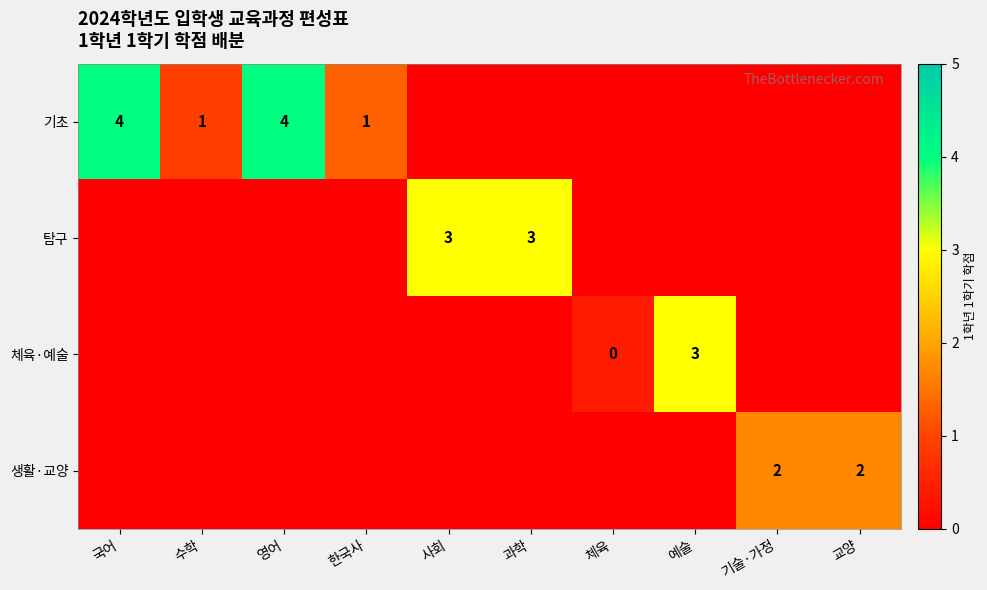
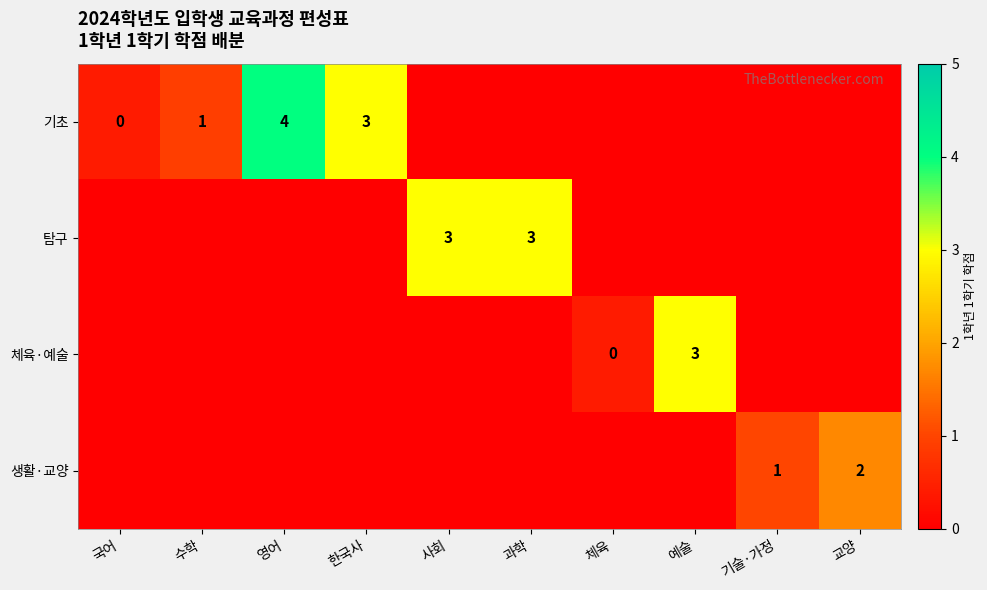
기초, 국어: 4 -> 0
기초, 한국사: 1 -> 3
생활·교양, 기술·가정: 2 -> 1
